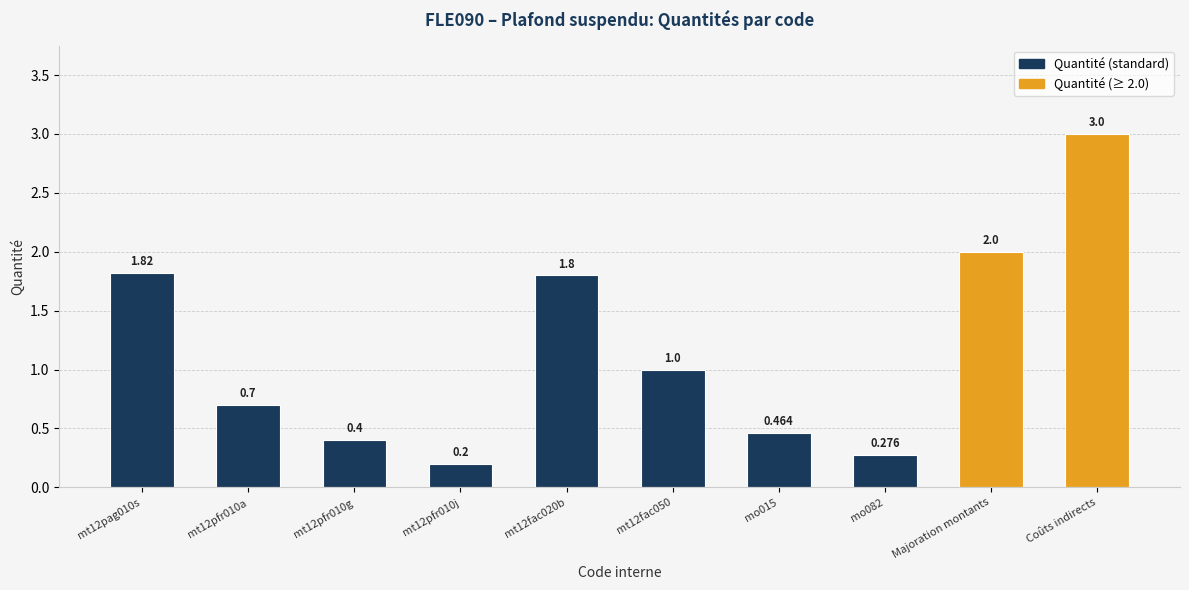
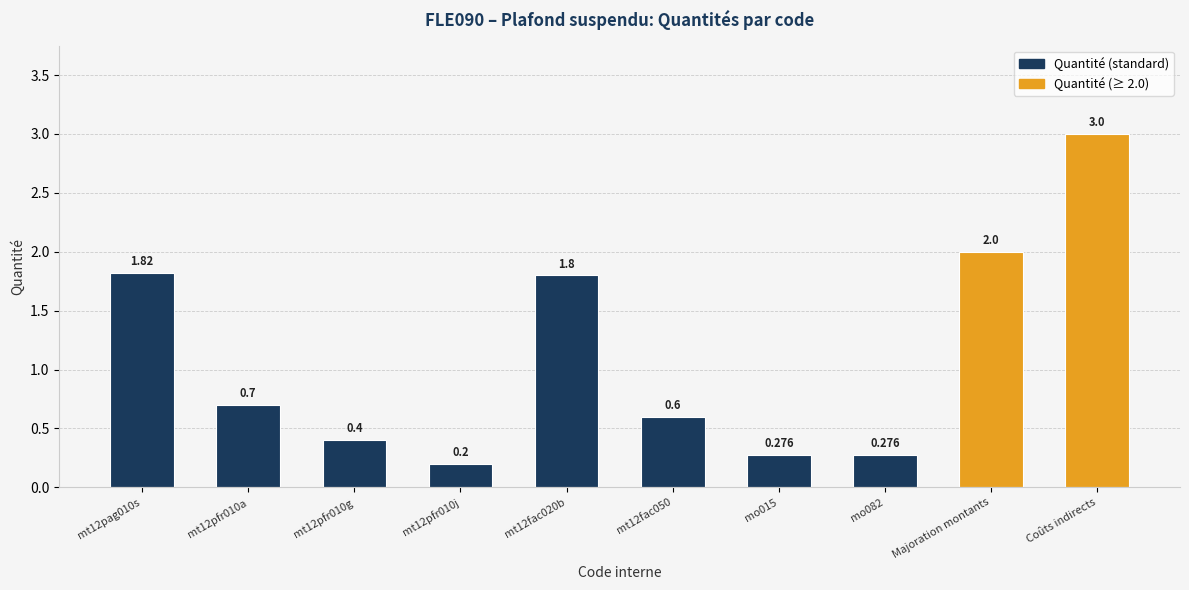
mt12fac050: 1.0 -> 0.6
mo015: 0.464 -> 0.276
